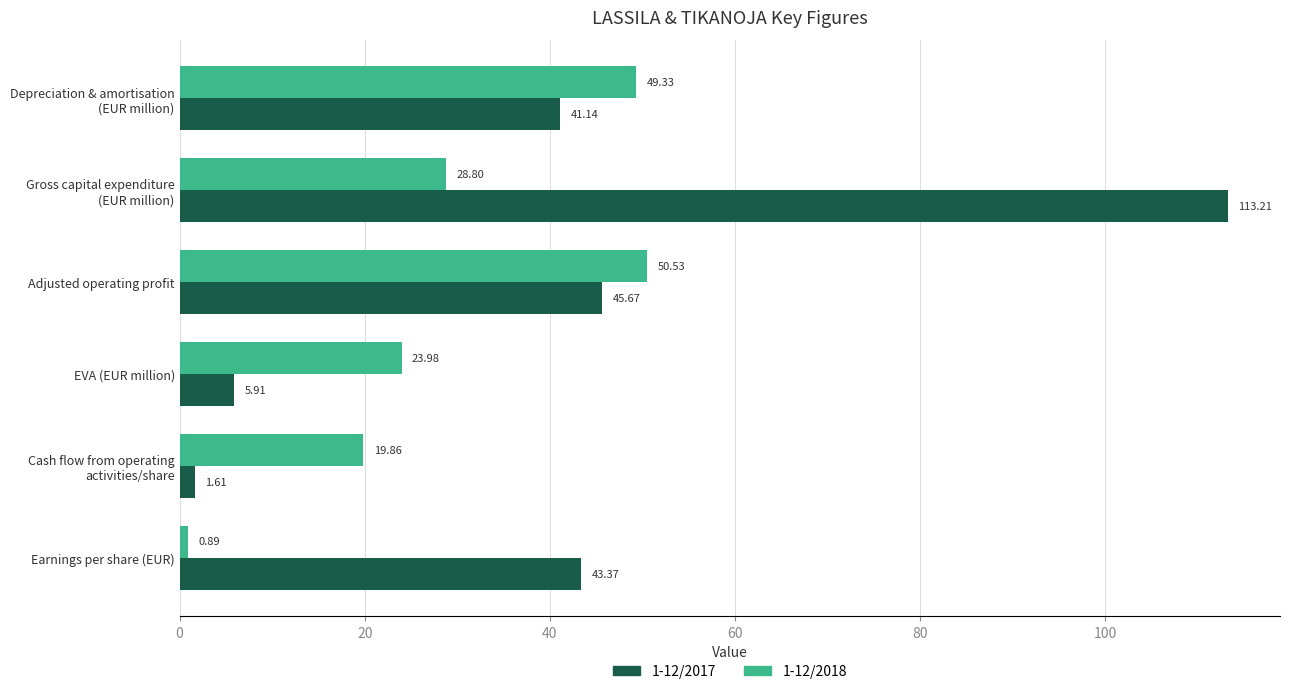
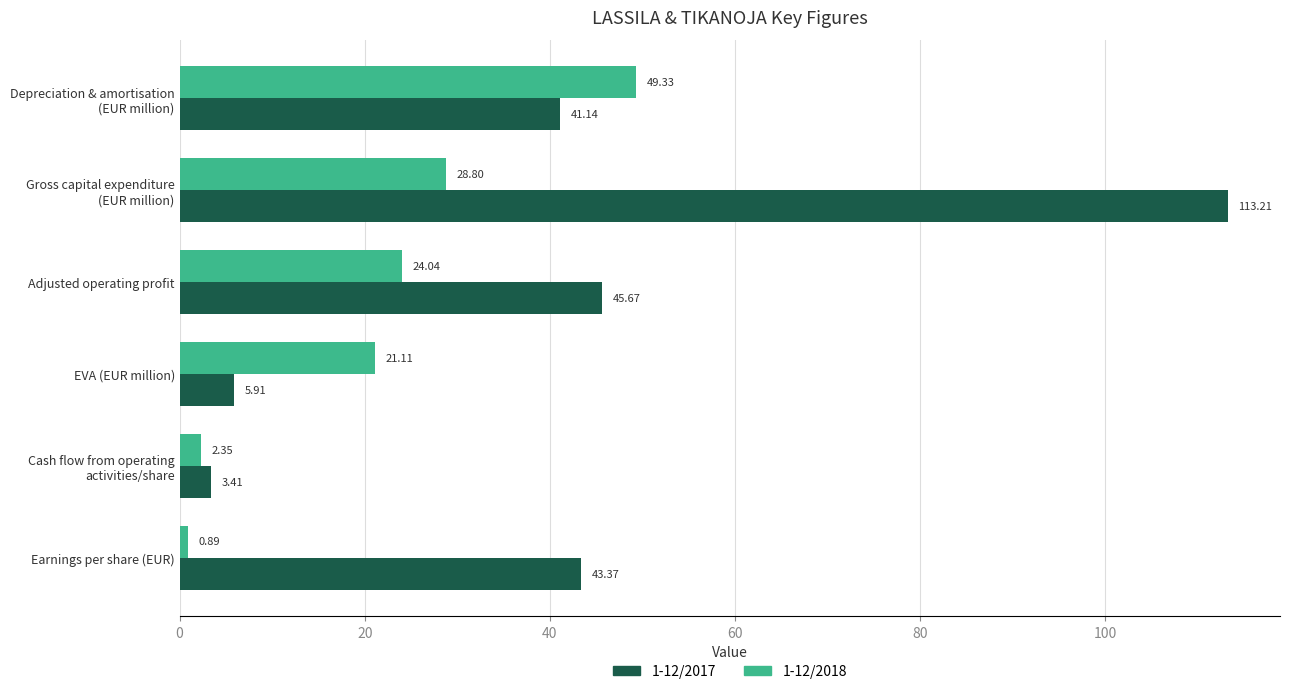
1-12/2018, Adjusted operating profit: 50.53 -> 24.04
1-12/2018, EVA (EUR million): 23.98 -> 21.11
1-12/2018, Cash flow from operating activities/share: 19.86 -> 2.35
1-12/2017, Cash flow from operating activities/share: 1.61 -> 3.41
